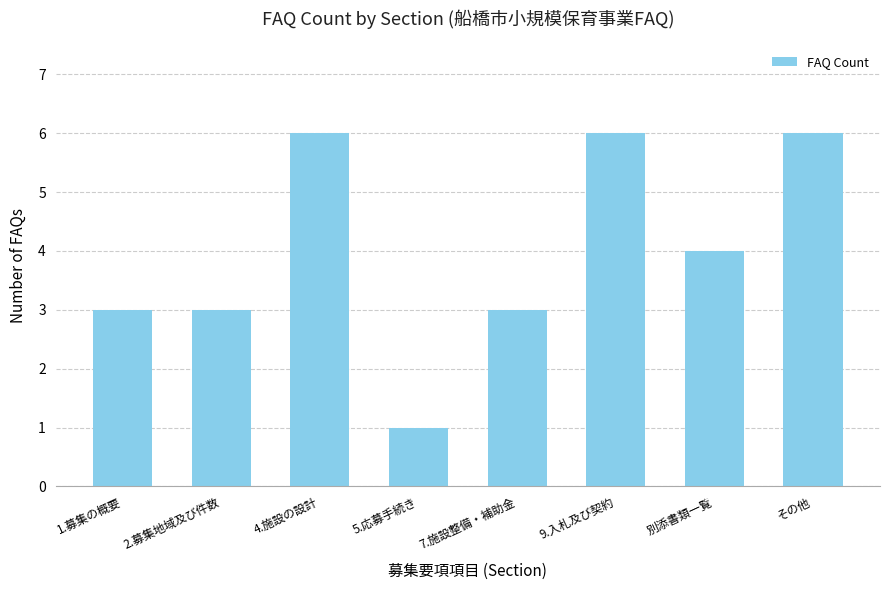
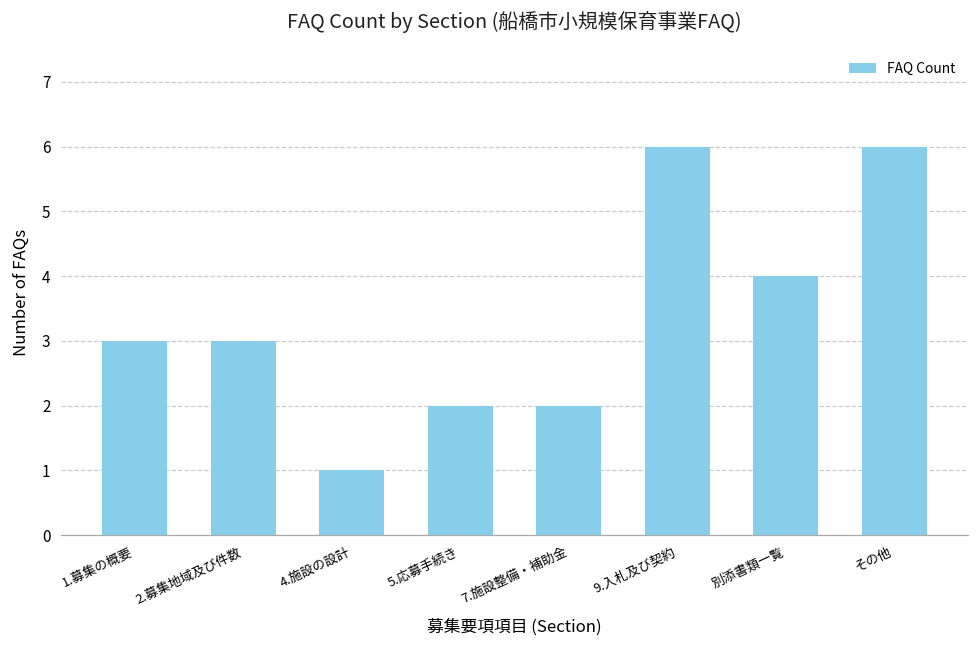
4.施設の設計: 6 -> 1
5.応募手続き: 1 -> 2
7.施設整備・補助金: 3 -> 2
